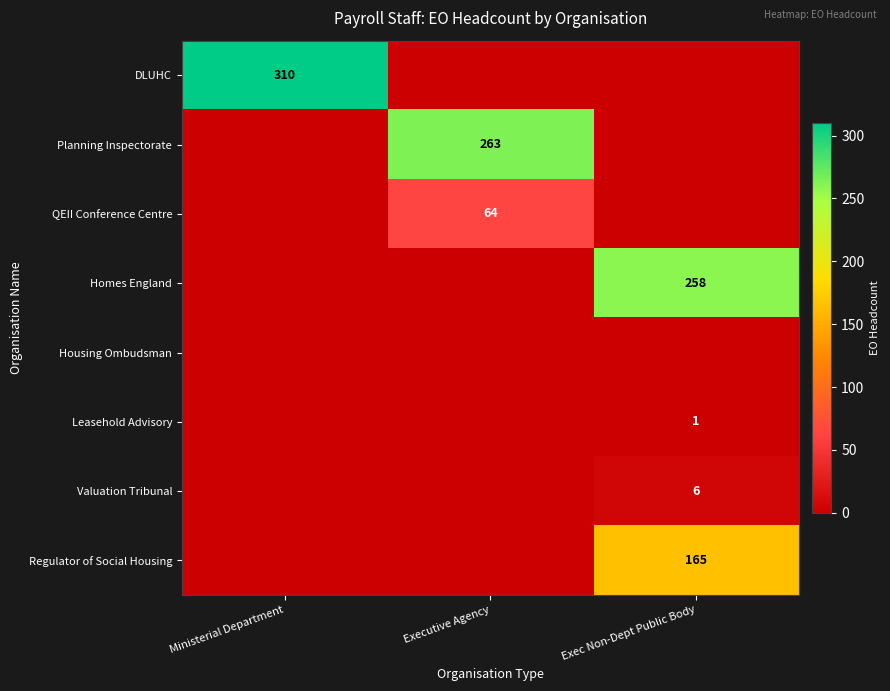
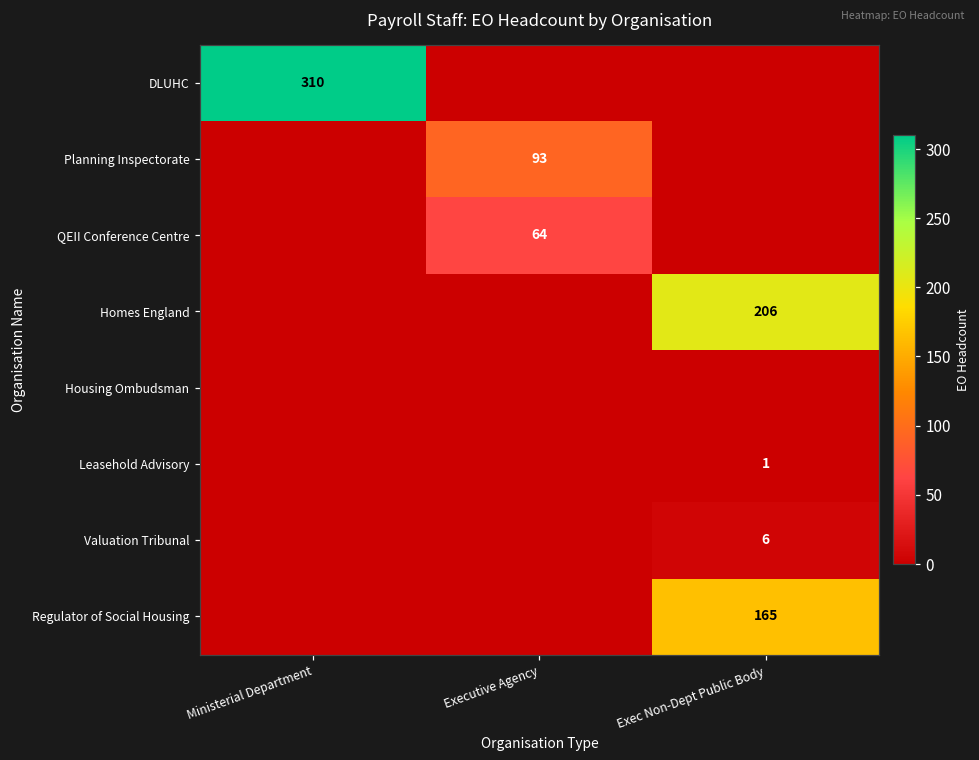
Planning Inspectorate, Executive Agency: 263 -> 93
Homes England, Exec Non-Dept Public Body: 258 -> 206
